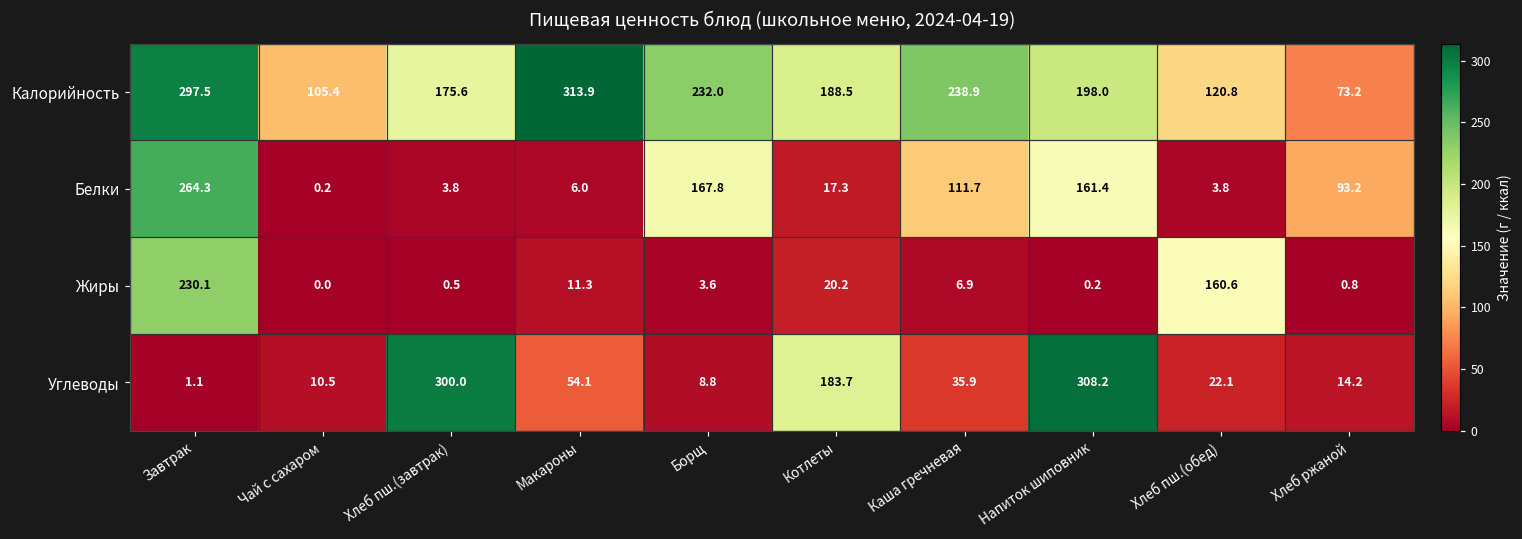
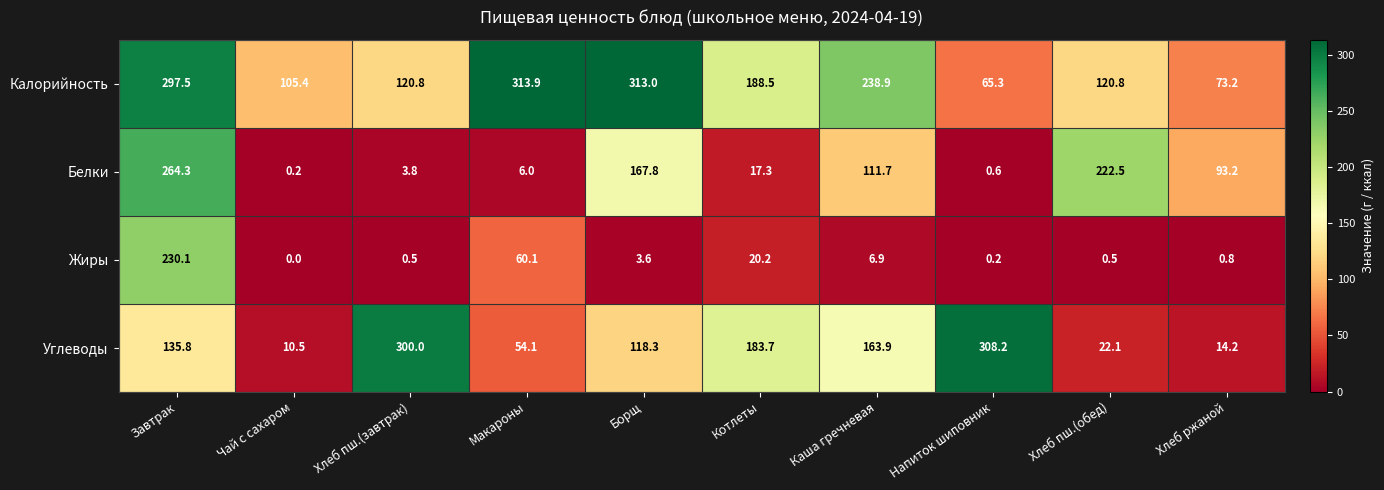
Калорийность, Хлеб пш.(завтрак): 175.6 -> 120.8
Калорийность, Борщ: 232.0 -> 313.0
Калорийность, Напиток шиповник: 198.0 -> 65.3
Белки, Напиток шиповник: 161.4 -> 0.6
Белки, Хлеб пш.(обед): 3.8 -> 222.5
Жиры, Макароны: 11.3 -> 60.1
Жиры, Хлеб пш.(обед): 160.6 -> 0.5
Углеводы, Завтрак: 1.1 -> 135.8
Углеводы, Борщ: 8.8 -> 118.3
Углеводы, Каша гречневая: 35.9 -> 163.9
